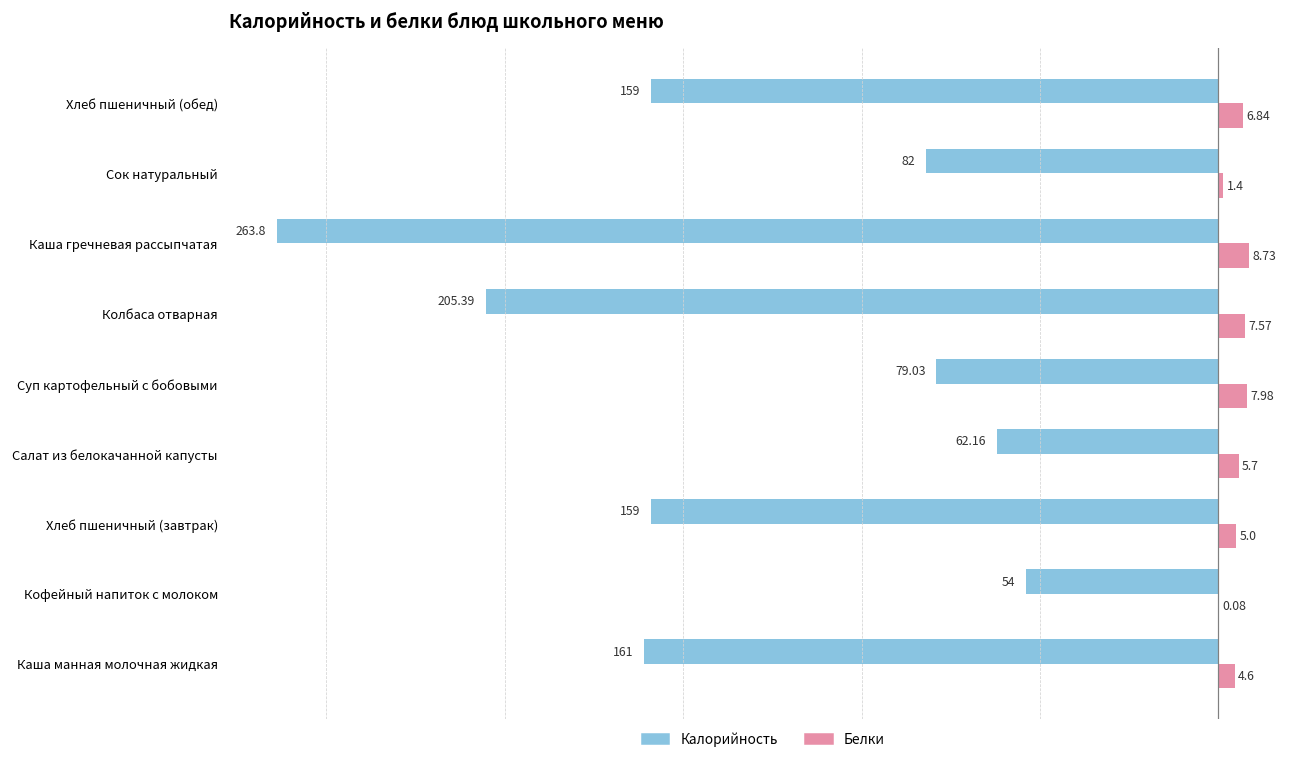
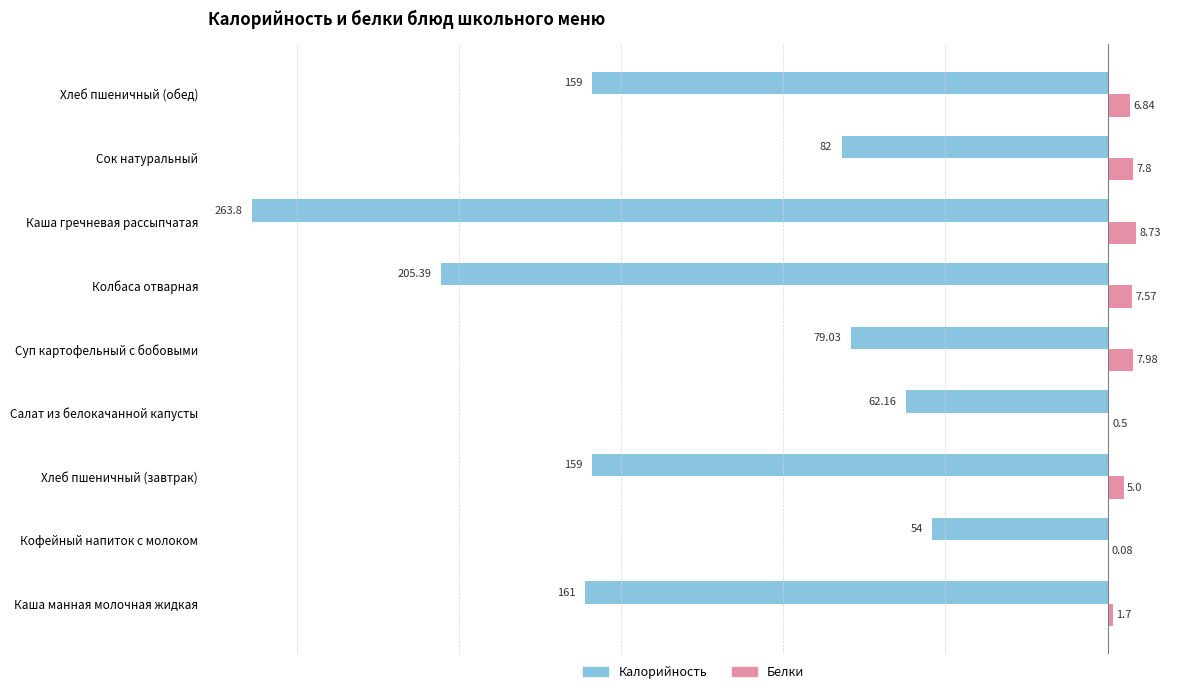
Белки, Сок натуральный: 1.4 -> 7.8
Белки, Салат из белокачанной капусты: 5.7 -> 0.5
Белки, Каша манная молочная жидкая: 4.6 -> 1.7
